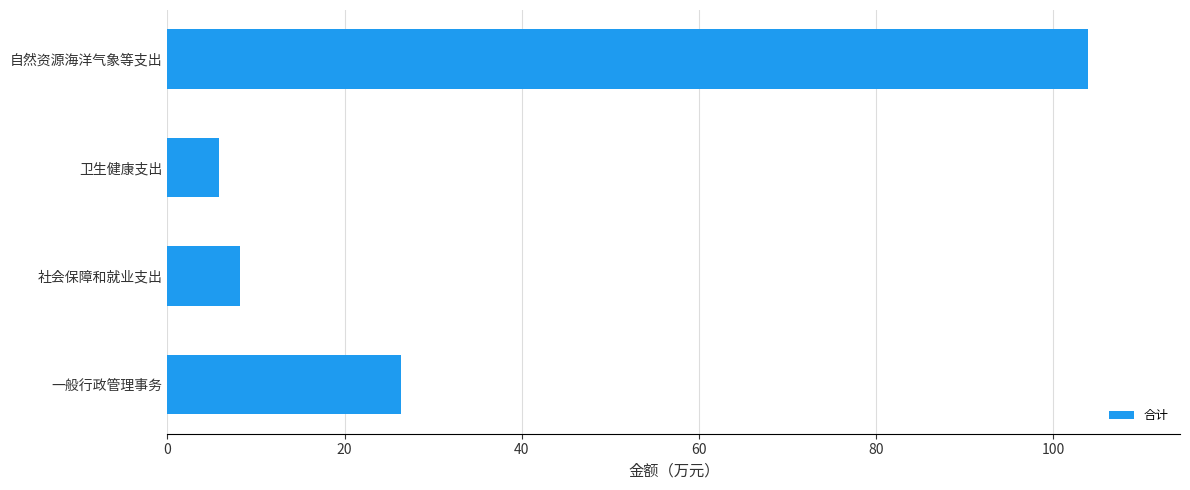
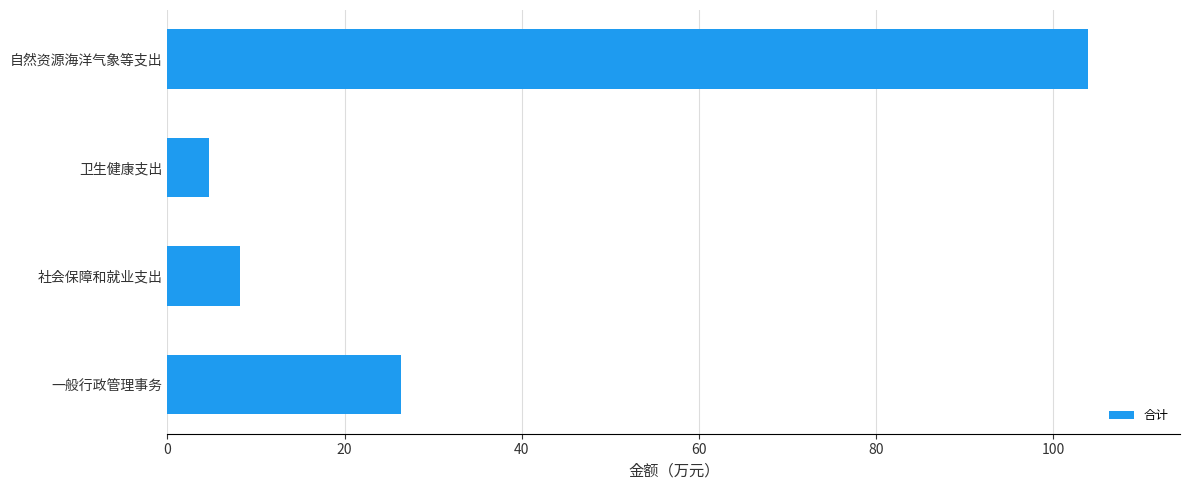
卫生健康支出: 6 -> 5
